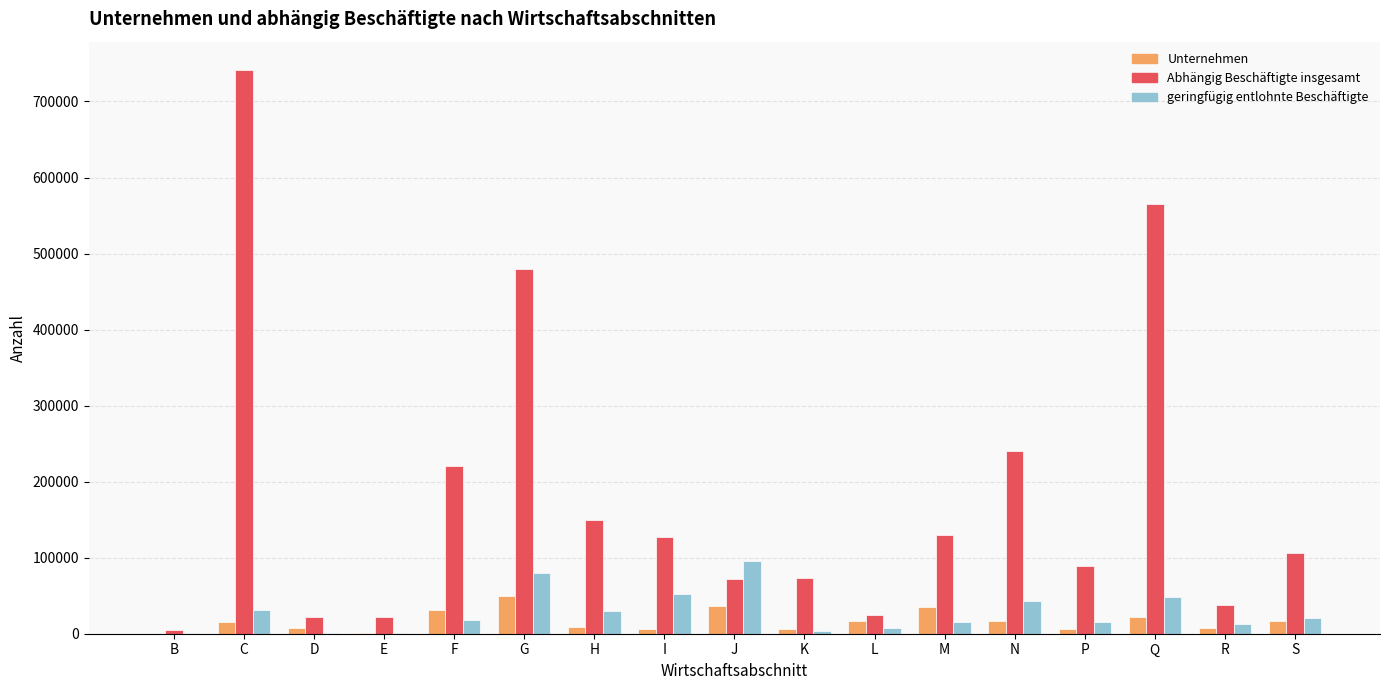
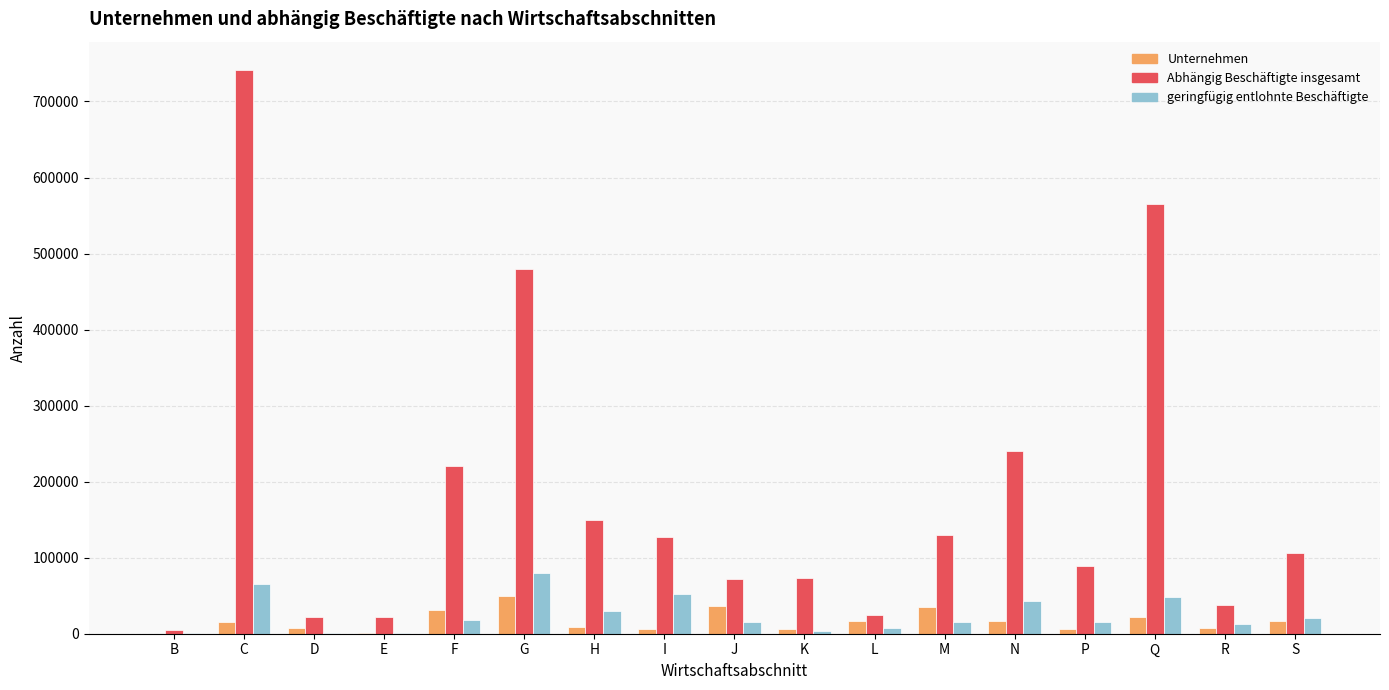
geringfügig entlohnte Beschäftigte, C: 30000 -> 70000
geringfügig entlohnte Beschäftigte, J: 100000 -> 10000
